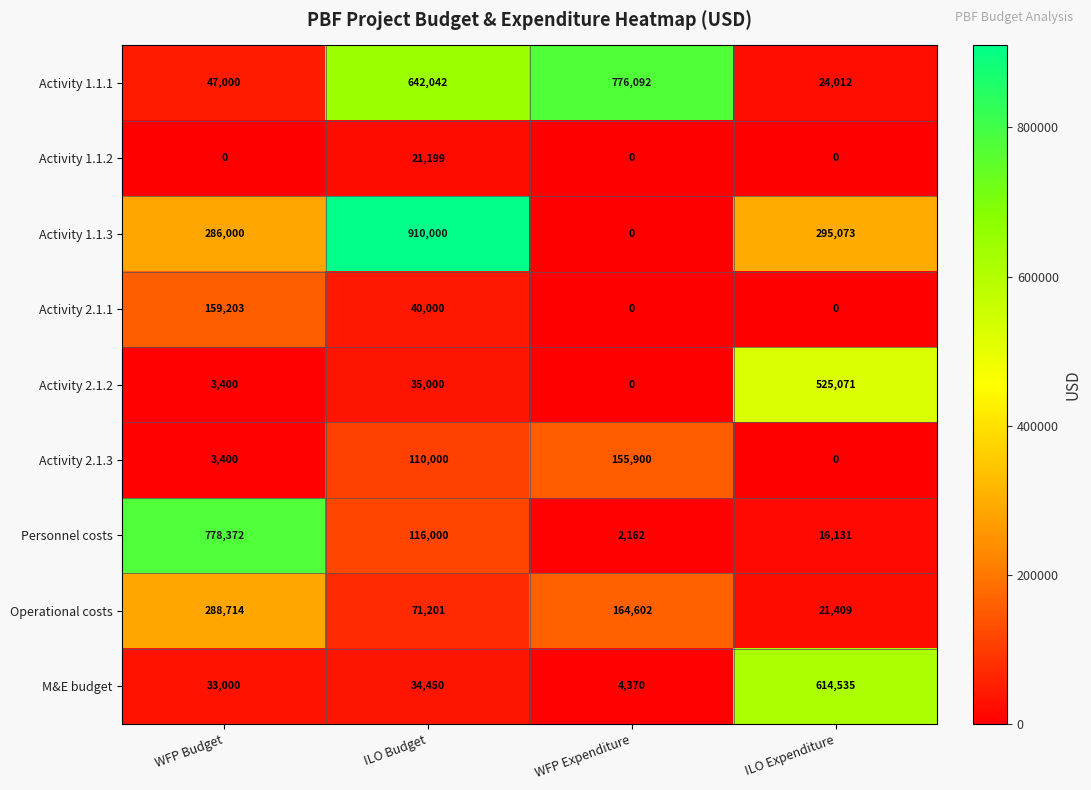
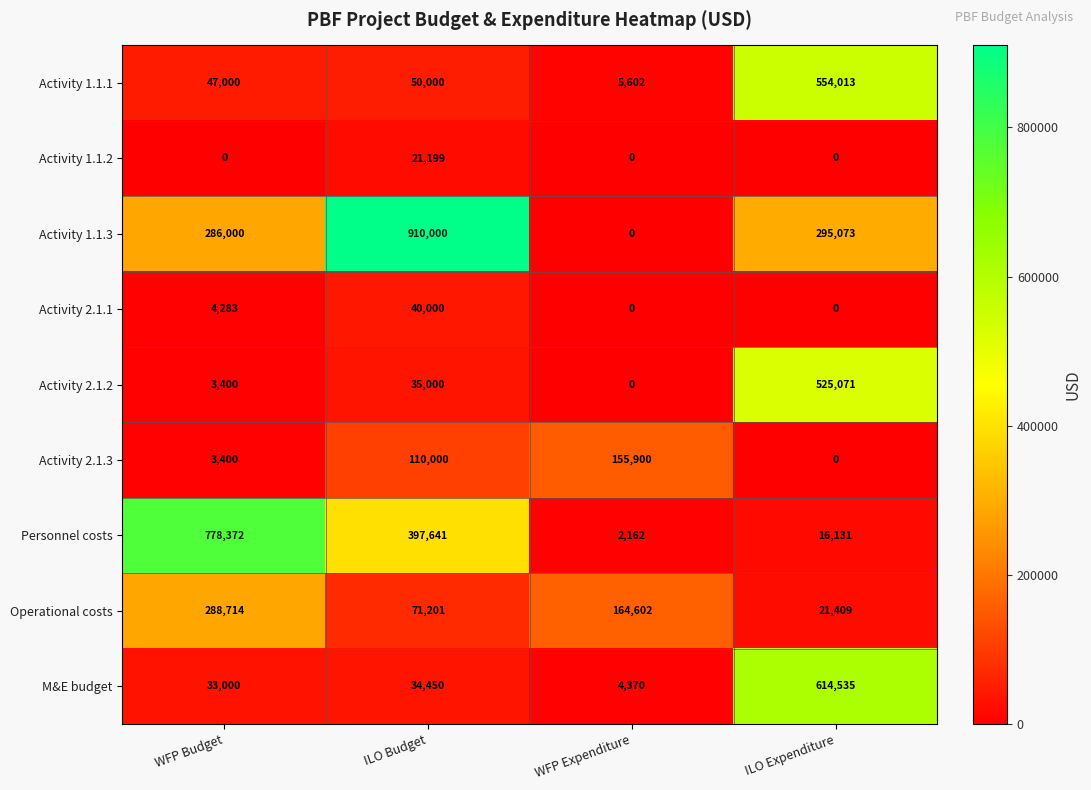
Activity 1.1.1, ILO Budget: 642,042 -> 50,000
Activity 1.1.1, WFP Expenditure: 776,092 -> 5,602
Activity 1.1.1, ILO Expenditure: 24,012 -> 554,013
Activity 2.1.1, WFP Budget: 159,203 -> 4,283
Personnel costs, ILO Budget: 116,000 -> 397,641
